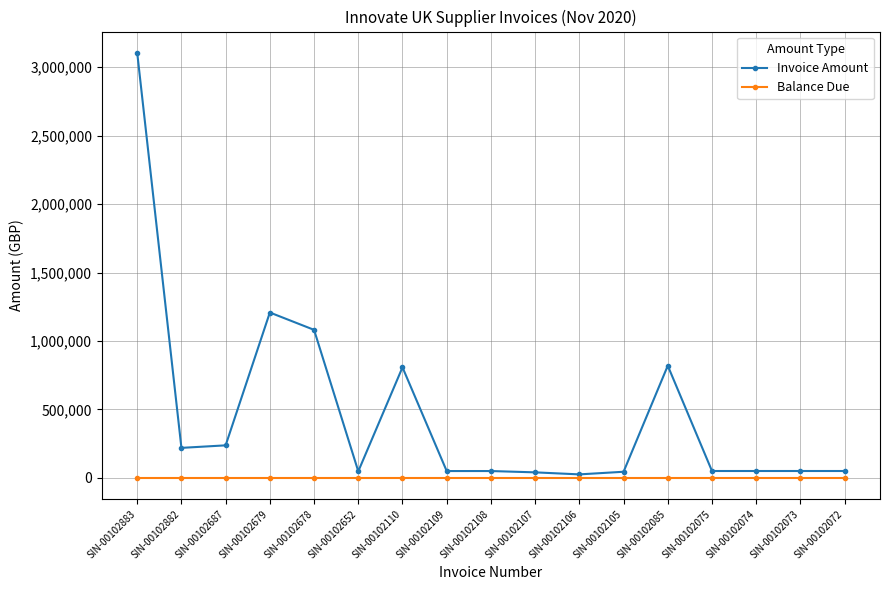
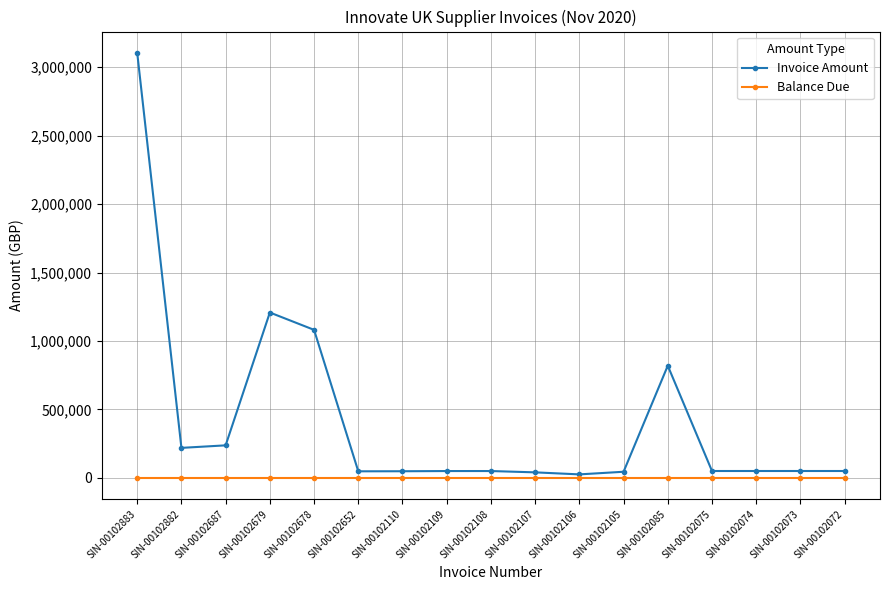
Invoice Amount, SIN-00102110: 810,000 -> 50,000
